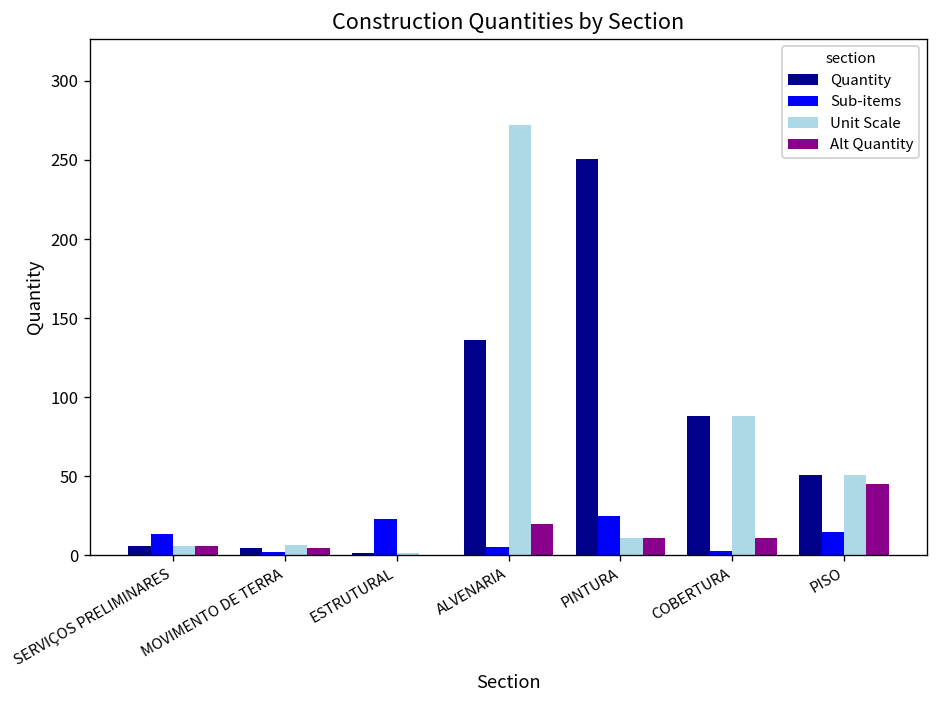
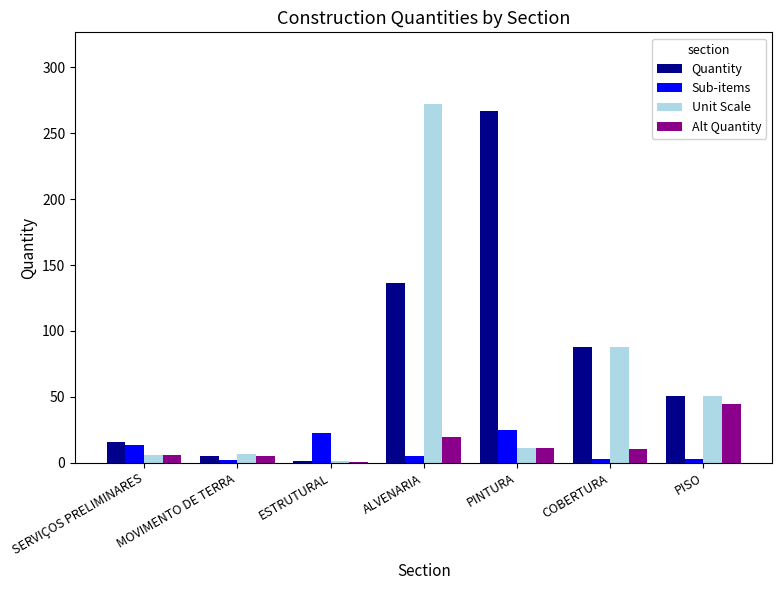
Quantity, SERVIÇOS PRELIMINARES: 6 -> 16
Quantity, PINTURA: 251 -> 267
Sub-items, PISO: 15 -> 3
